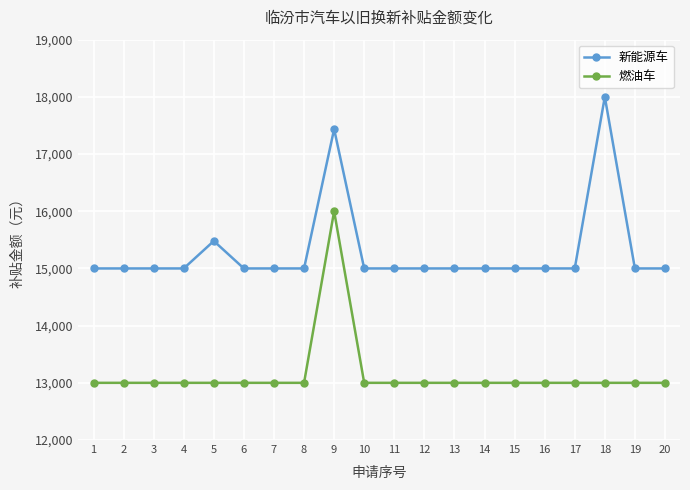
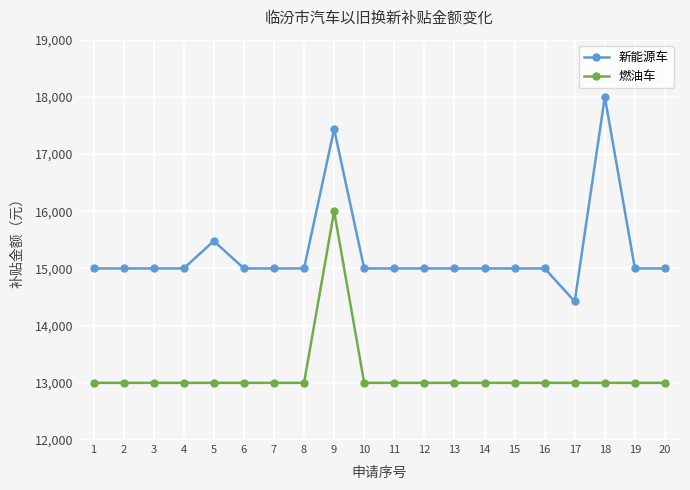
新能源车, 17: 15,000 -> 14,400
